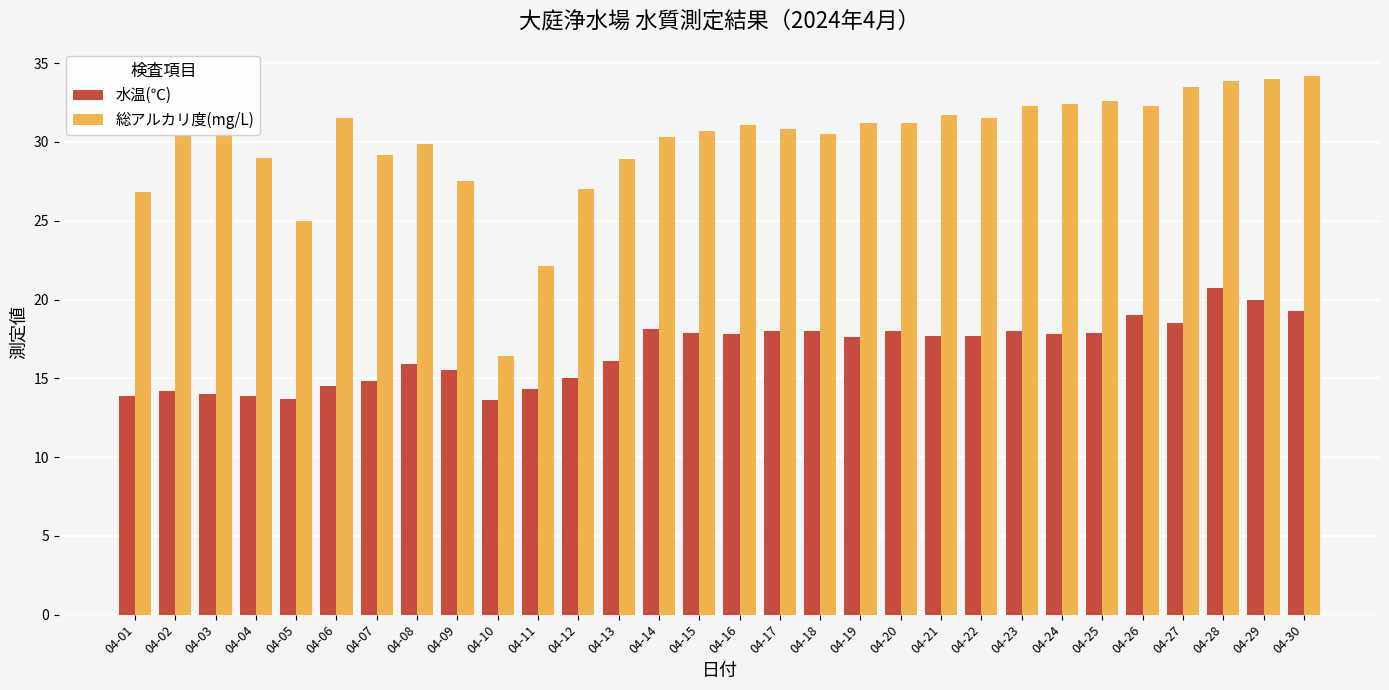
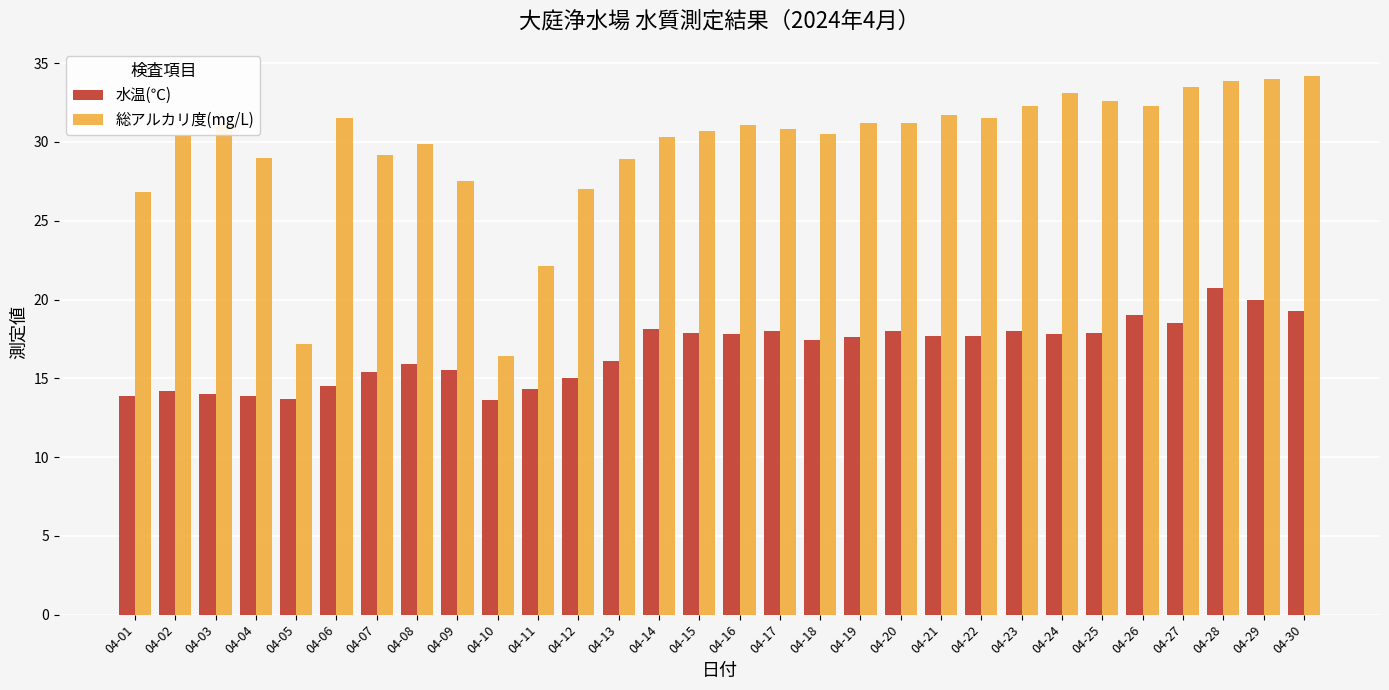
総アルカリ度(mg/L), 04-05: 25.0 -> 17.2
水温(℃), 04-07: 14.8 -> 15.4
水温(℃), 04-18: 18.0 -> 17.4
総アルカリ度(mg/L), 04-24: 32.4 -> 33.1
